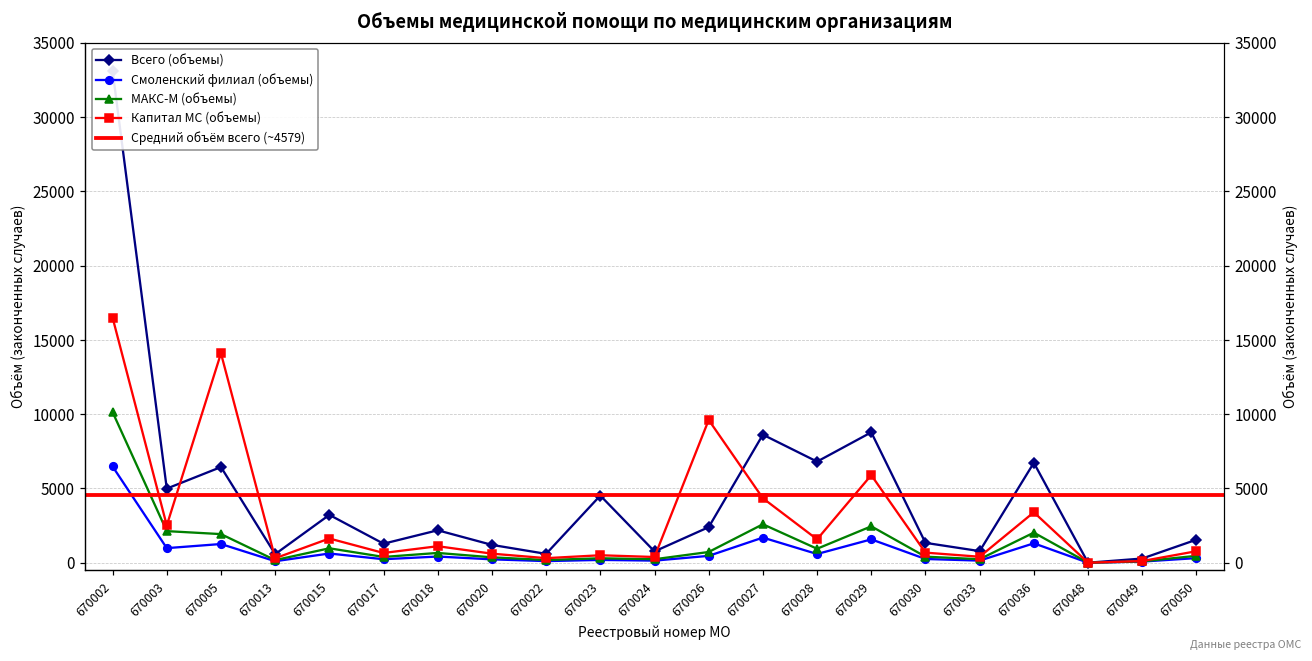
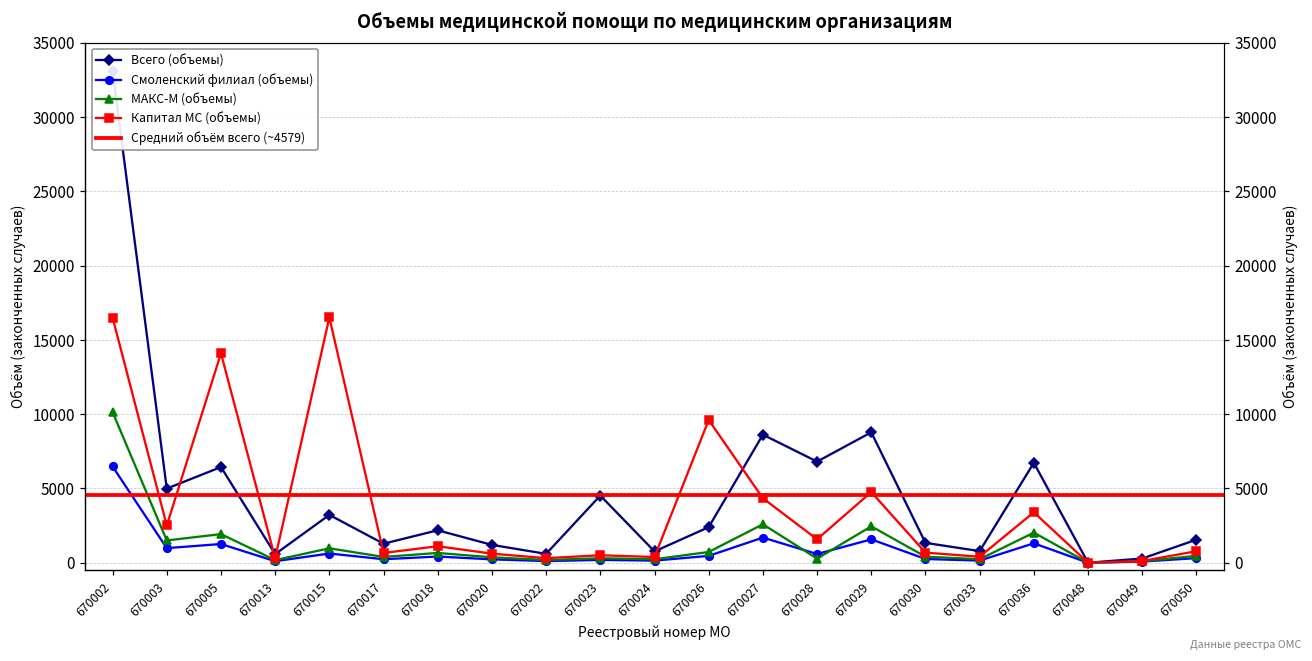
МАКС-М (объемы), 670003: 2100 -> 1500
Капитал МС (объемы), 670015: 1600 -> 16500
МАКС-М (объемы), 670028: 900 -> 300
Капитал МС (объемы), 670029: 5900 -> 4800
